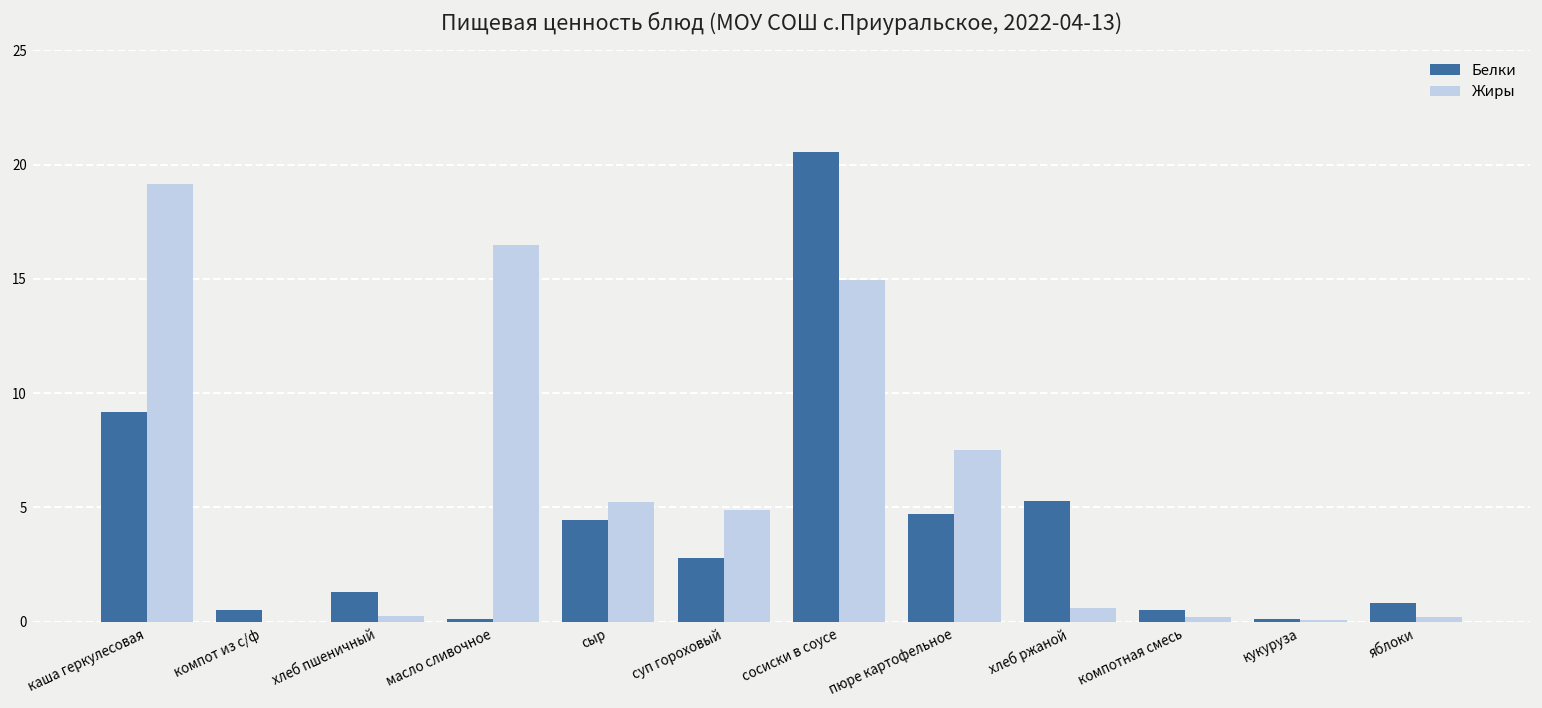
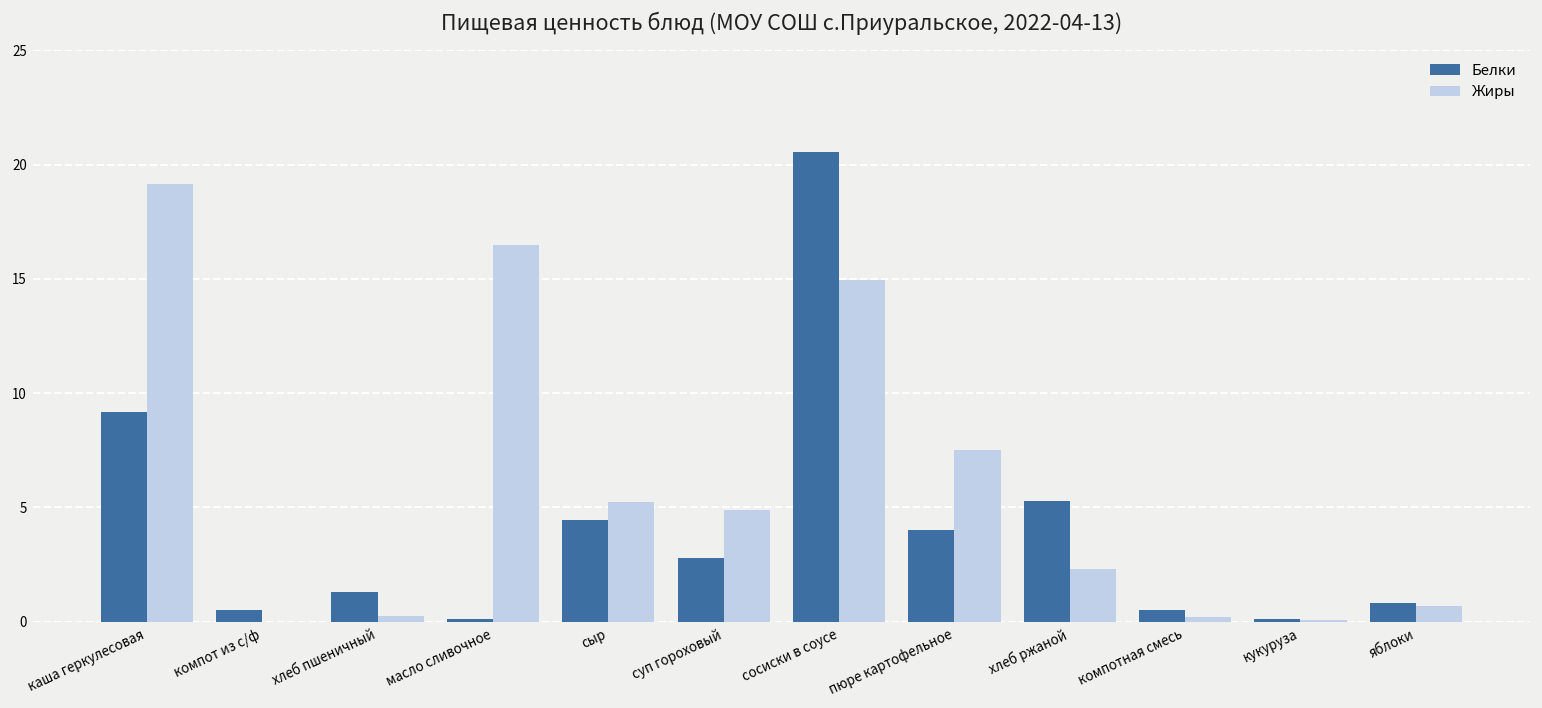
Белки, пюре картофельное: 4.7 -> 4.0
Жиры, хлеб ржаной: 0.6 -> 2.3
Жиры, яблоки: 0.2 -> 0.7
